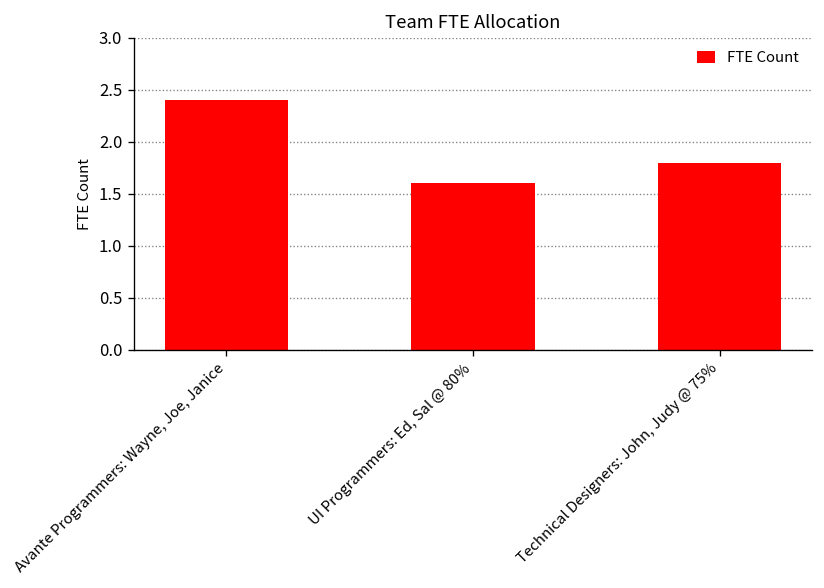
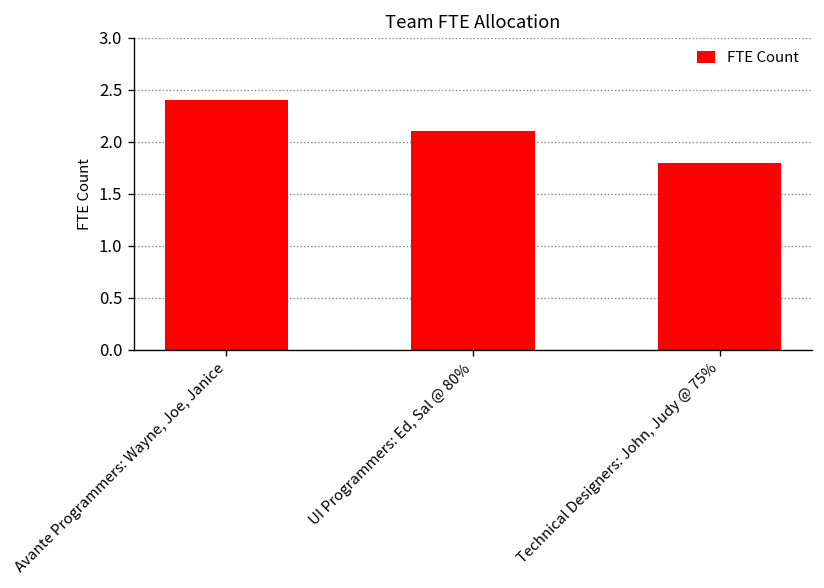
UI Programmers: Ed, Sal @ 80%: 1.6 -> 2.1
